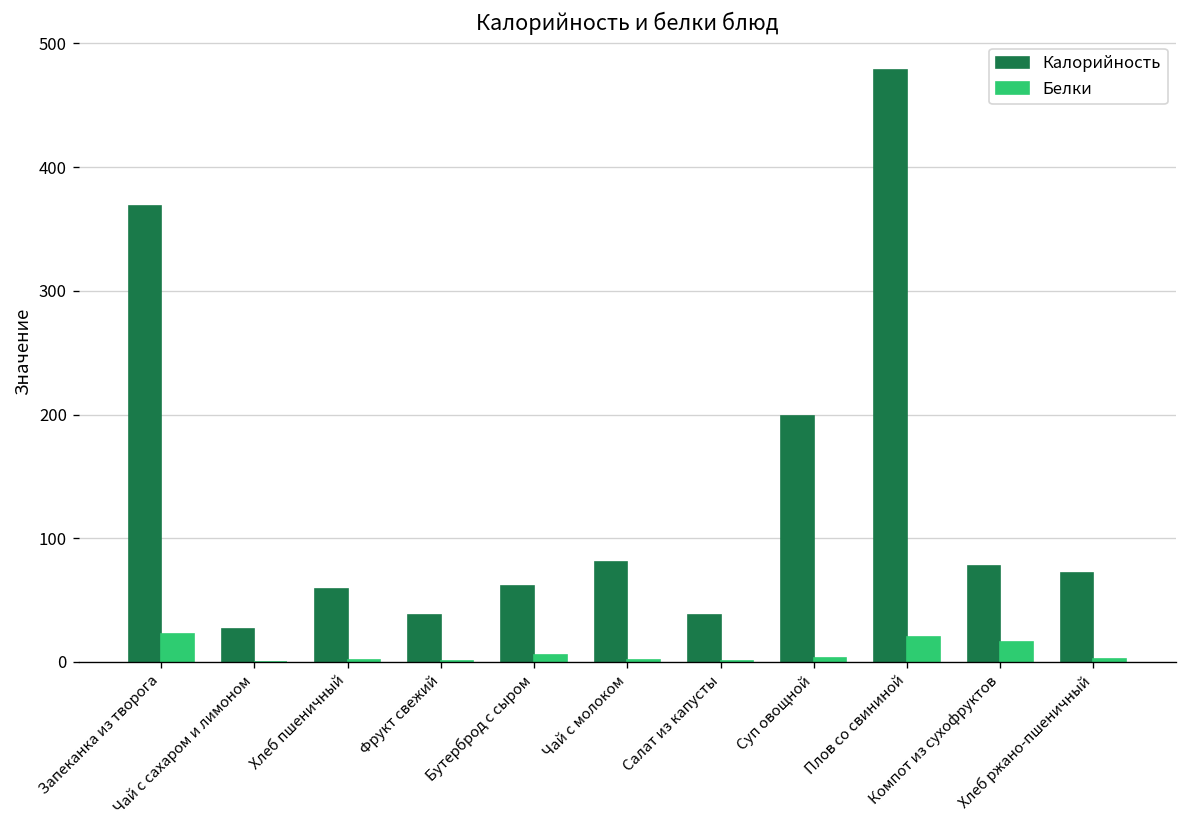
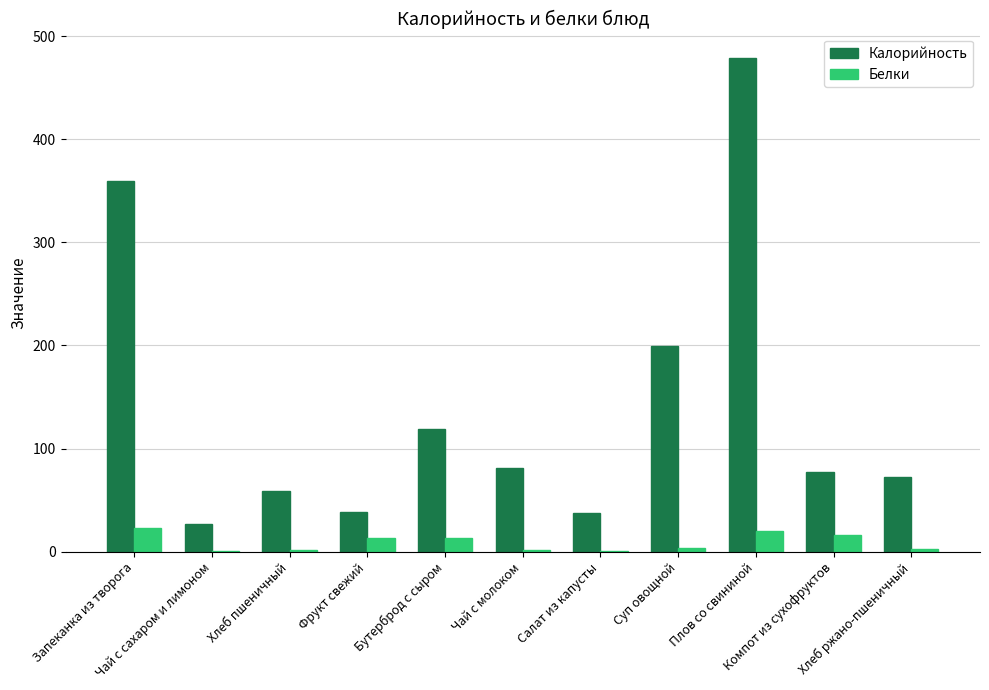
Калорийность, Запеканка из творога: 368 -> 359
Белки, Фрукт свежий: 1 -> 14
Калорийность, Бутерброд с сыром: 61 -> 119
Белки, Бутерброд с сыром: 5 -> 13
